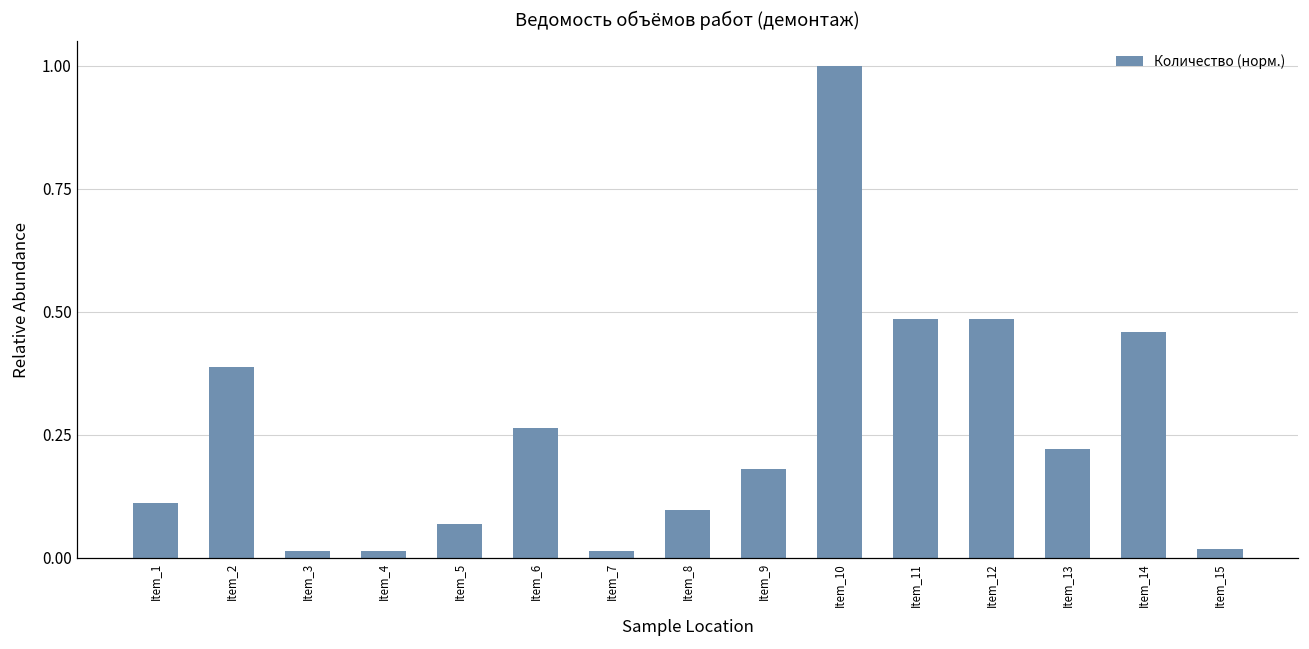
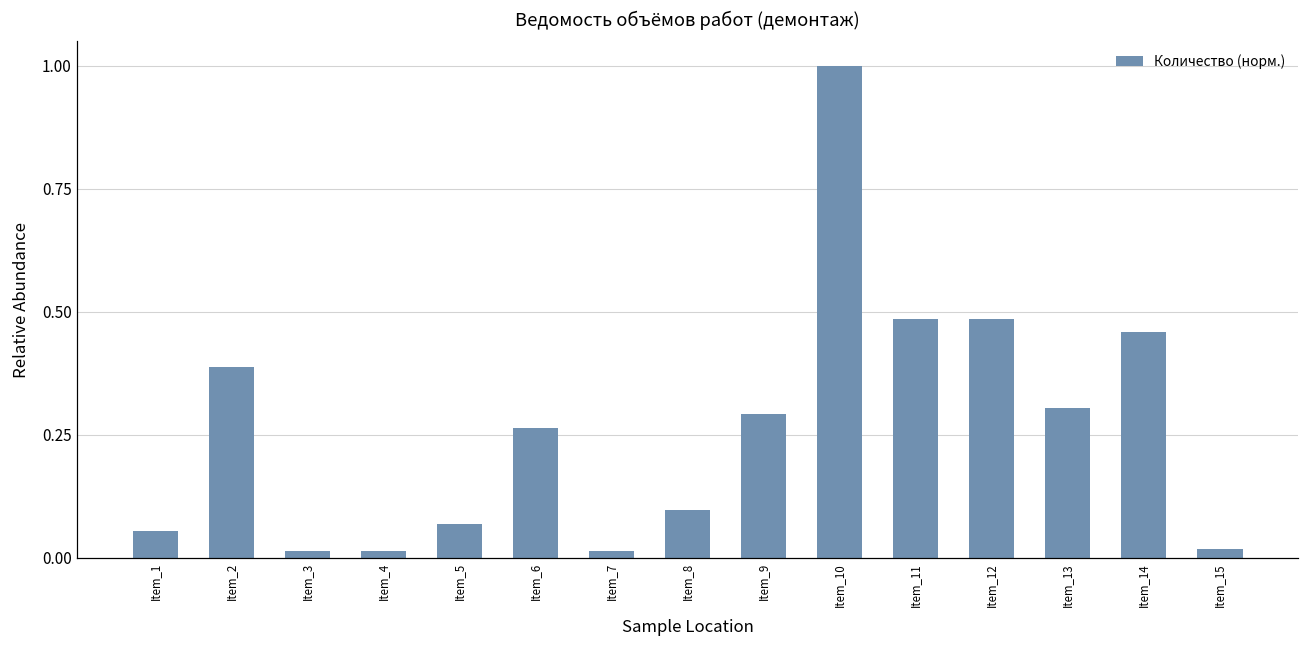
Item_1: 0.11 -> 0.06
Item_9: 0.18 -> 0.29
Item_13: 0.22 -> 0.31
